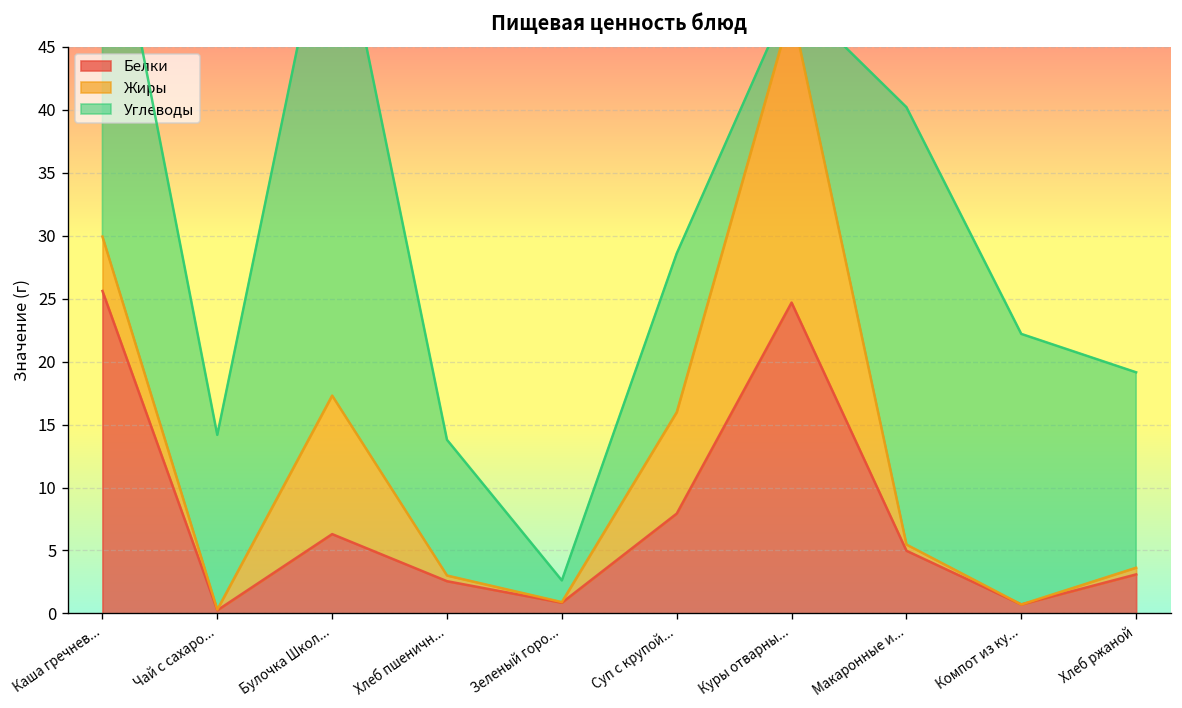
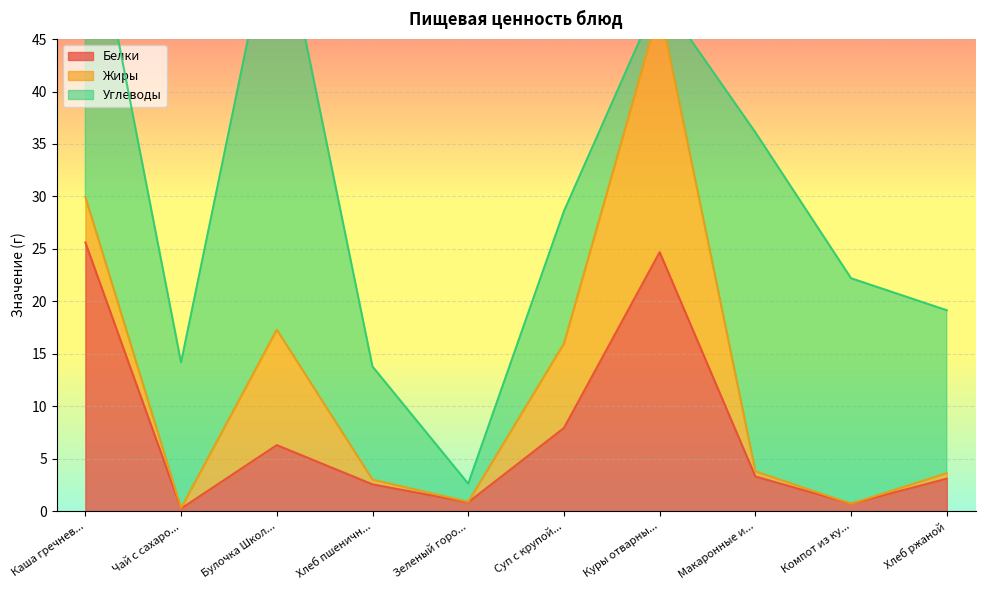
Белки, Макаронные и...: 5.0 -> 3.3
Углеводы, Макаронные и...: 34.7 -> 32.3
